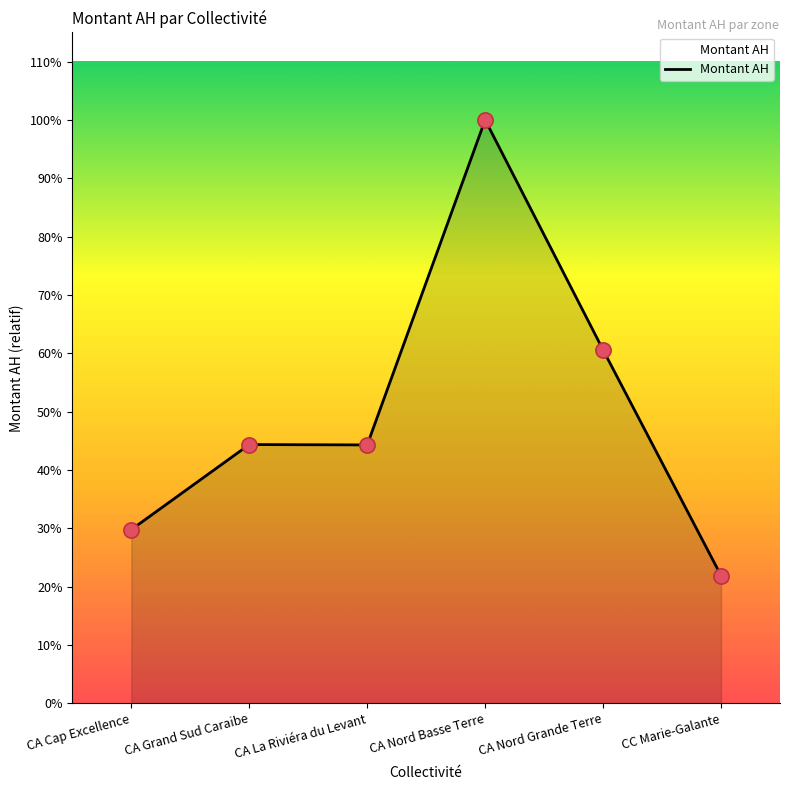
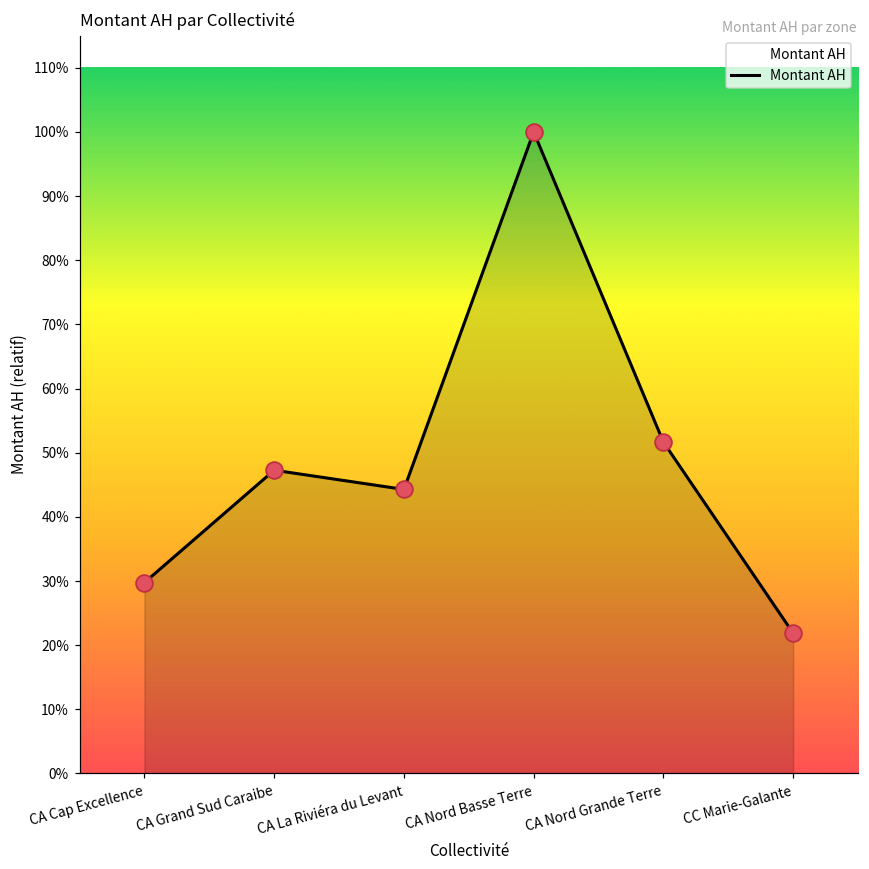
CA Grand Sud Caraibe: 44% -> 47%
CA Nord Grande Terre: 61% -> 52%
